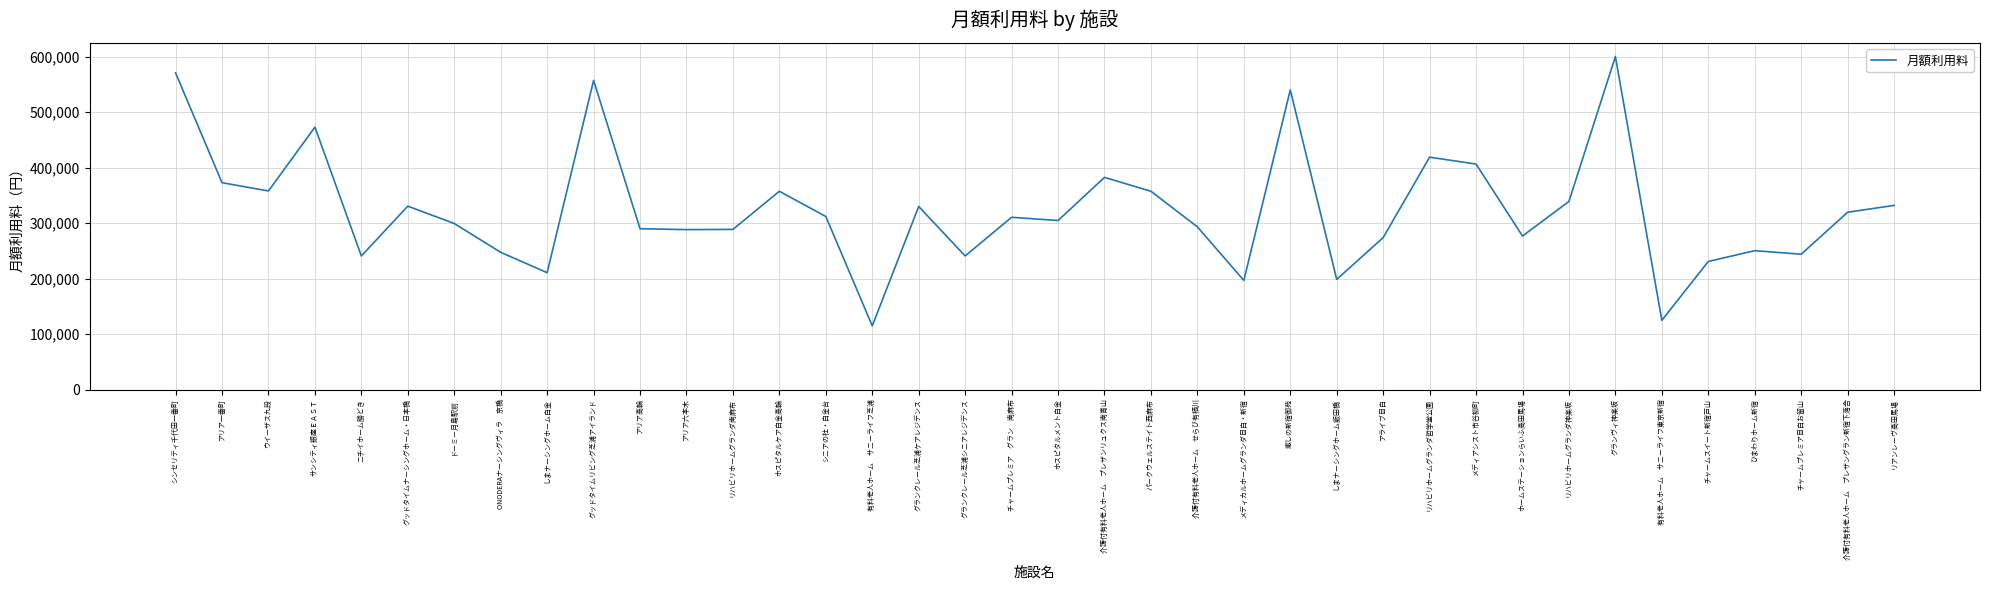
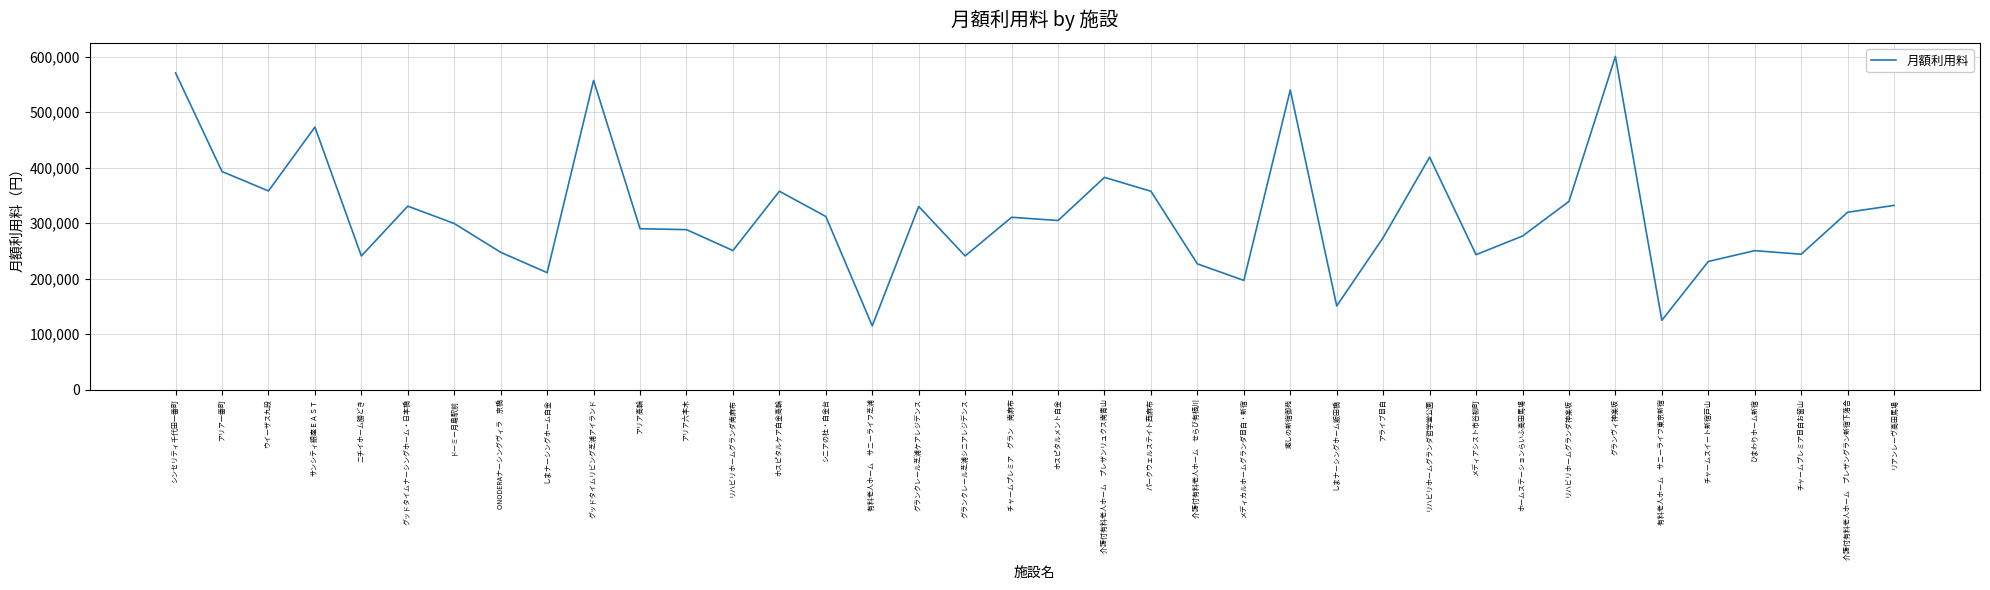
アリア一番町: 370,000 -> 390,000
リハビリホームグランダ南麻布: 290,000 -> 250,000
介護付有料老人ホーム せらび有栖川: 290,000 -> 230,000
しまナーシングホーム飯田橋: 200,000 -> 150,000
メディアシスト市谷柳町: 410,000 -> 240,000
